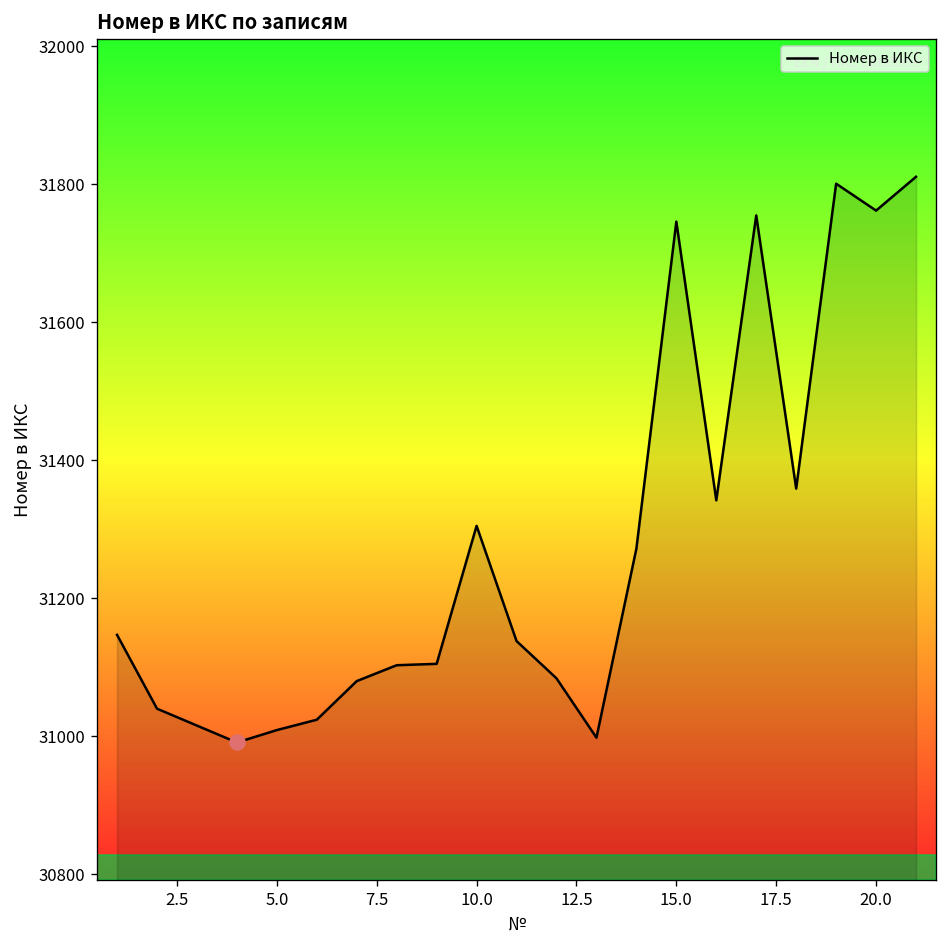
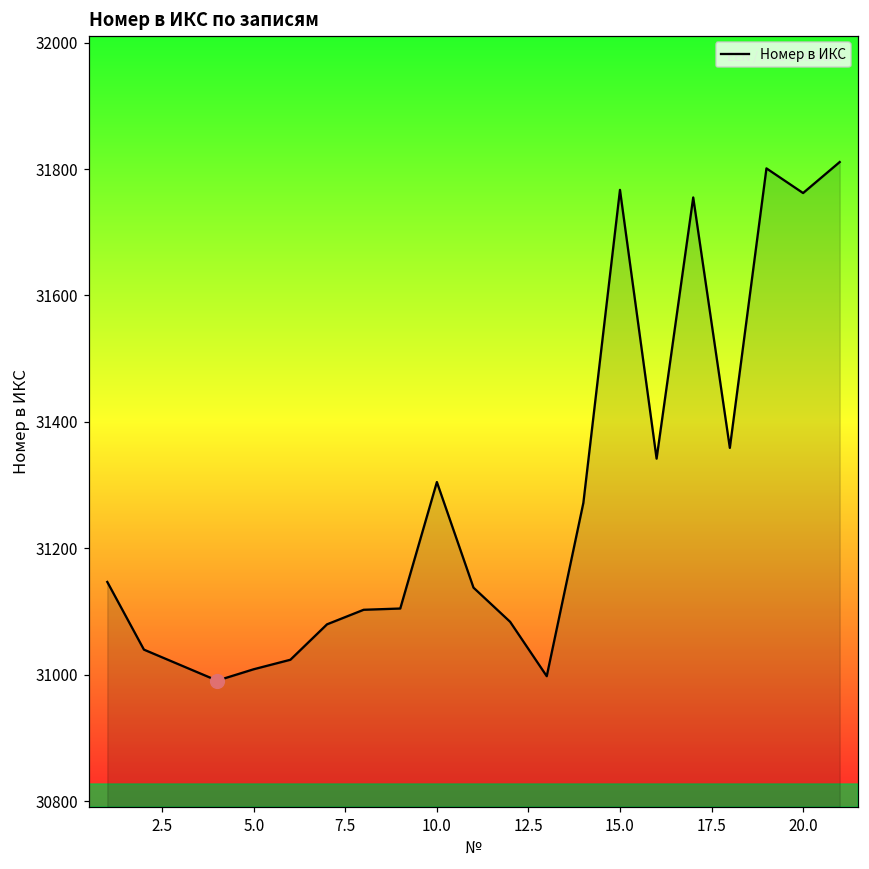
Номер в ИКС, 15.0: 31750 -> 31770
